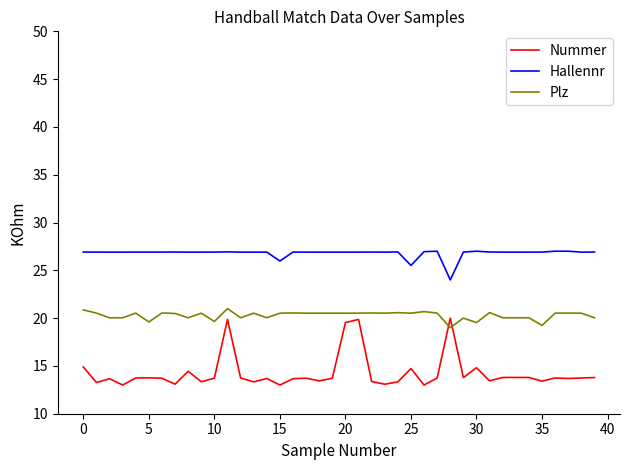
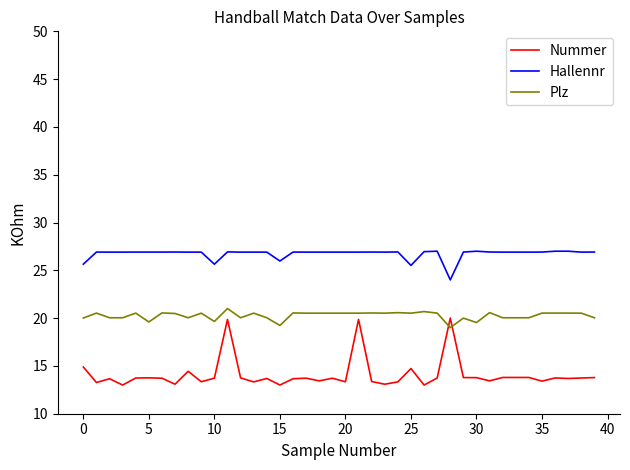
Hallennr, 0: 27 -> 26
Plz, 0: 21 -> 20
Hallennr, 10: 27 -> 26
Plz, 15: 21 -> 19
Nummer, 20: 20 -> 13
Nummer, 30: 15 -> 14
Plz, 35: 19 -> 21
